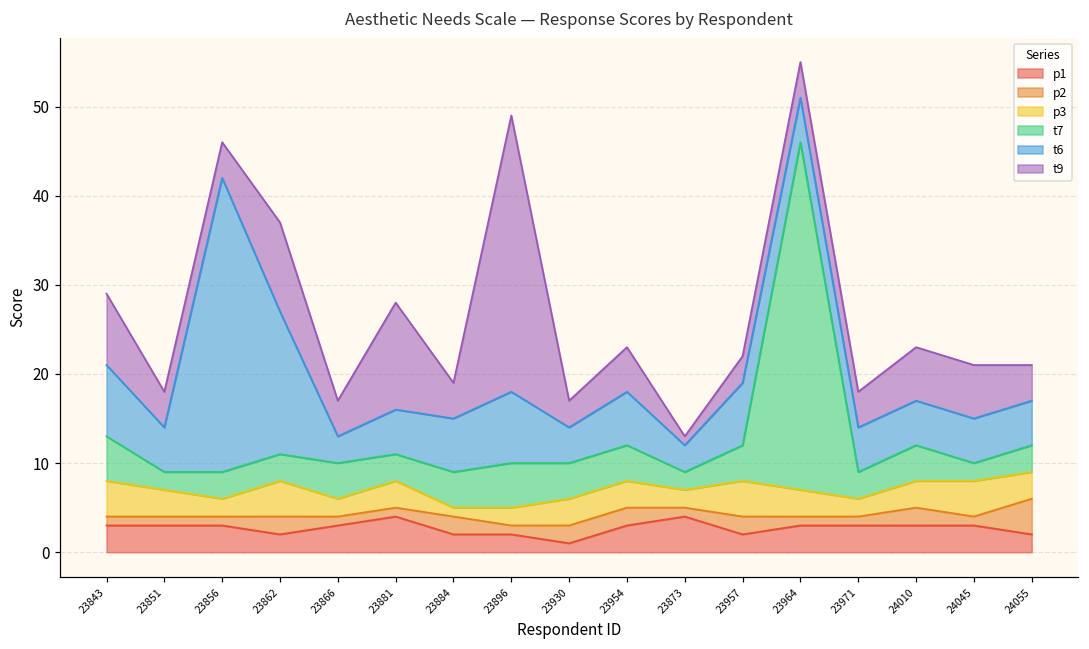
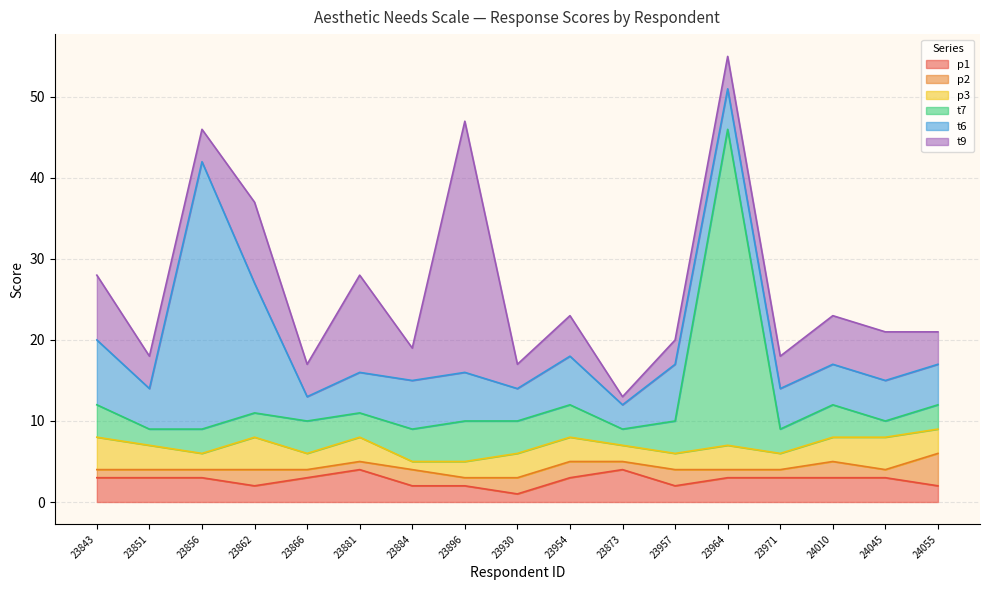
t7, 23843: 5 -> 4
t6, 23896: 8 -> 6
p3, 23957: 4 -> 2
